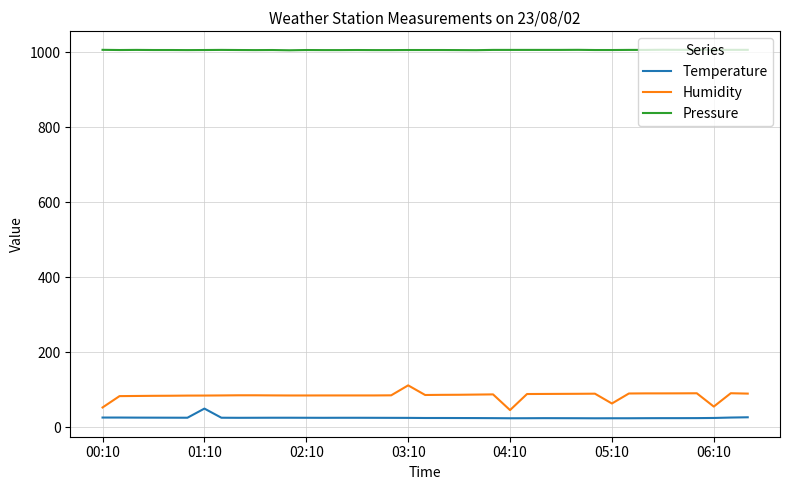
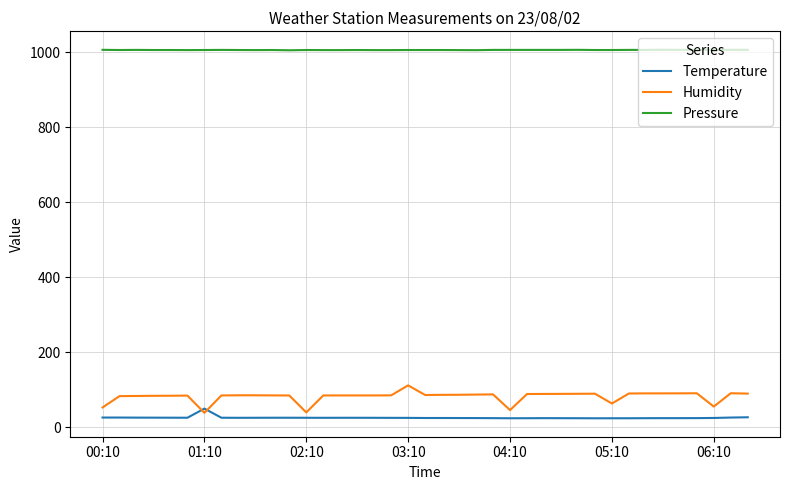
Humidity, 01:10: 80 -> 40
Humidity, 02:10: 80 -> 40
